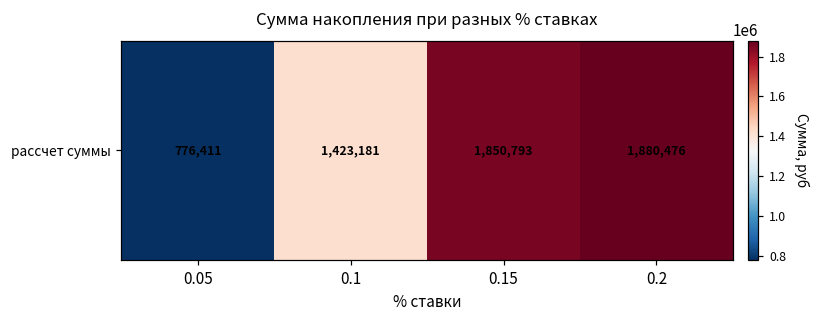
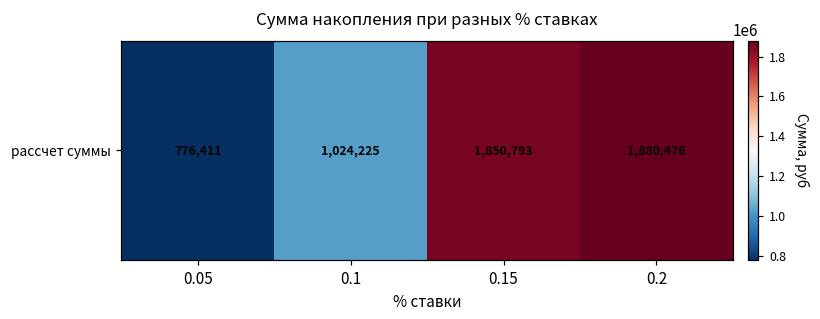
рассчет суммы, 0.1: 1,423,181 -> 1,024,225
